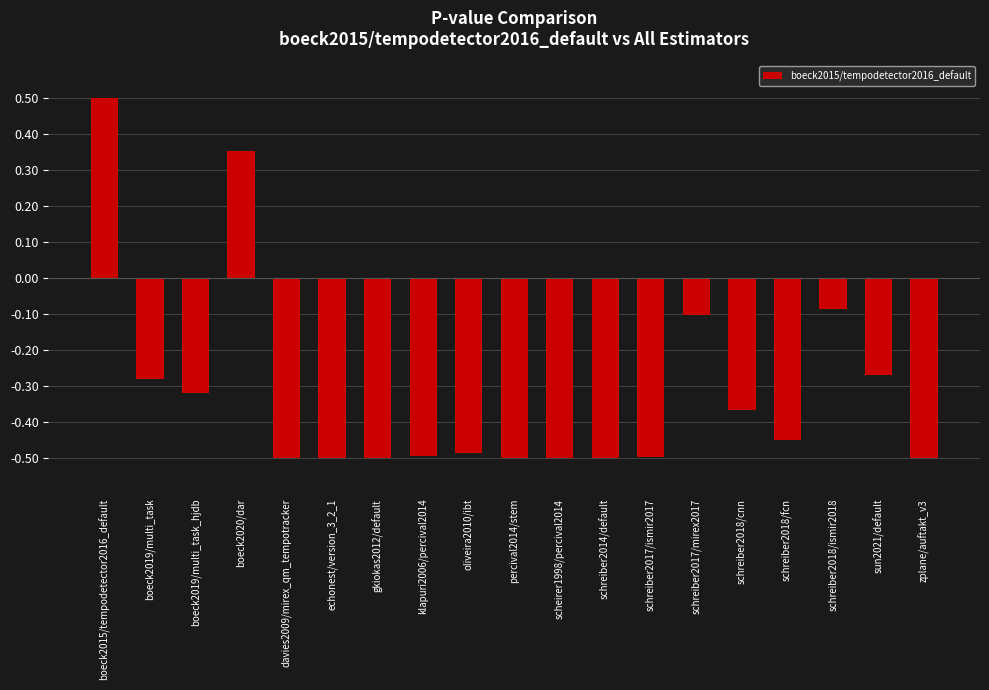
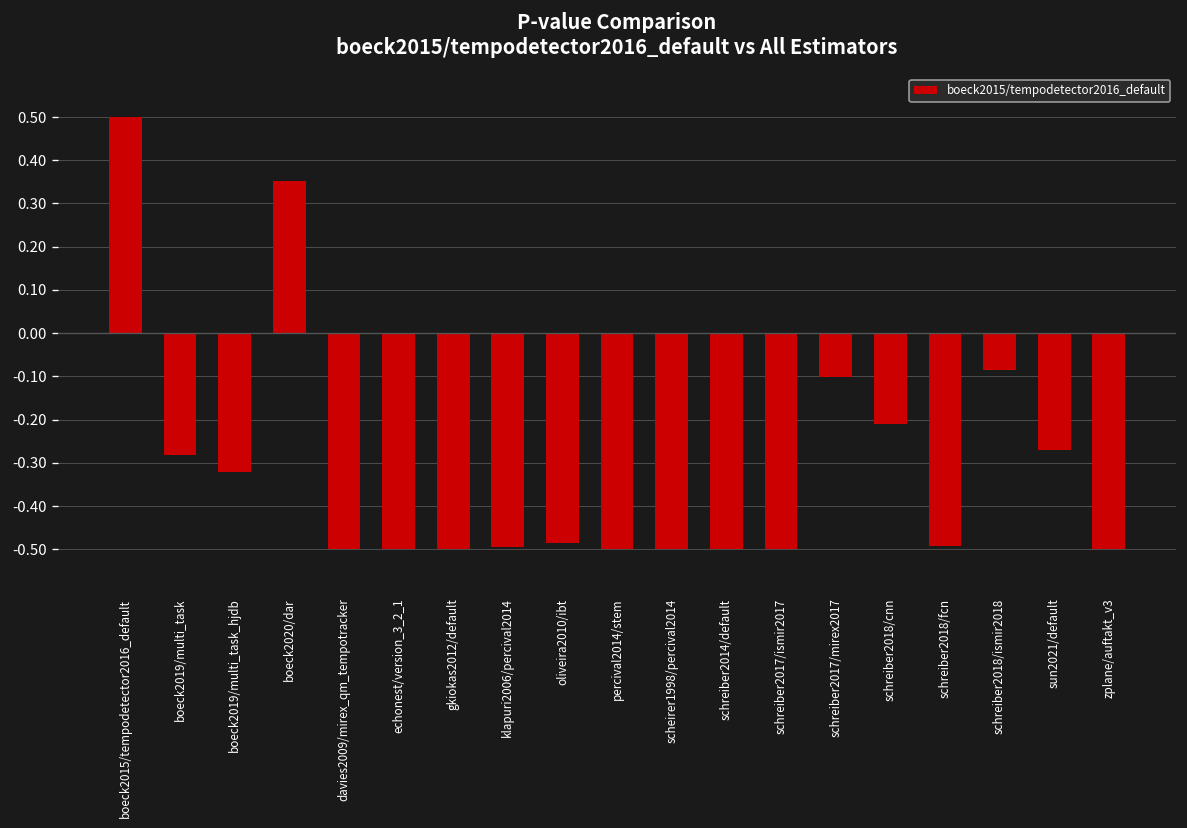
schreiber2018/cnn: -0.37 -> -0.21
schreiber2018/fcn: -0.45 -> -0.49
